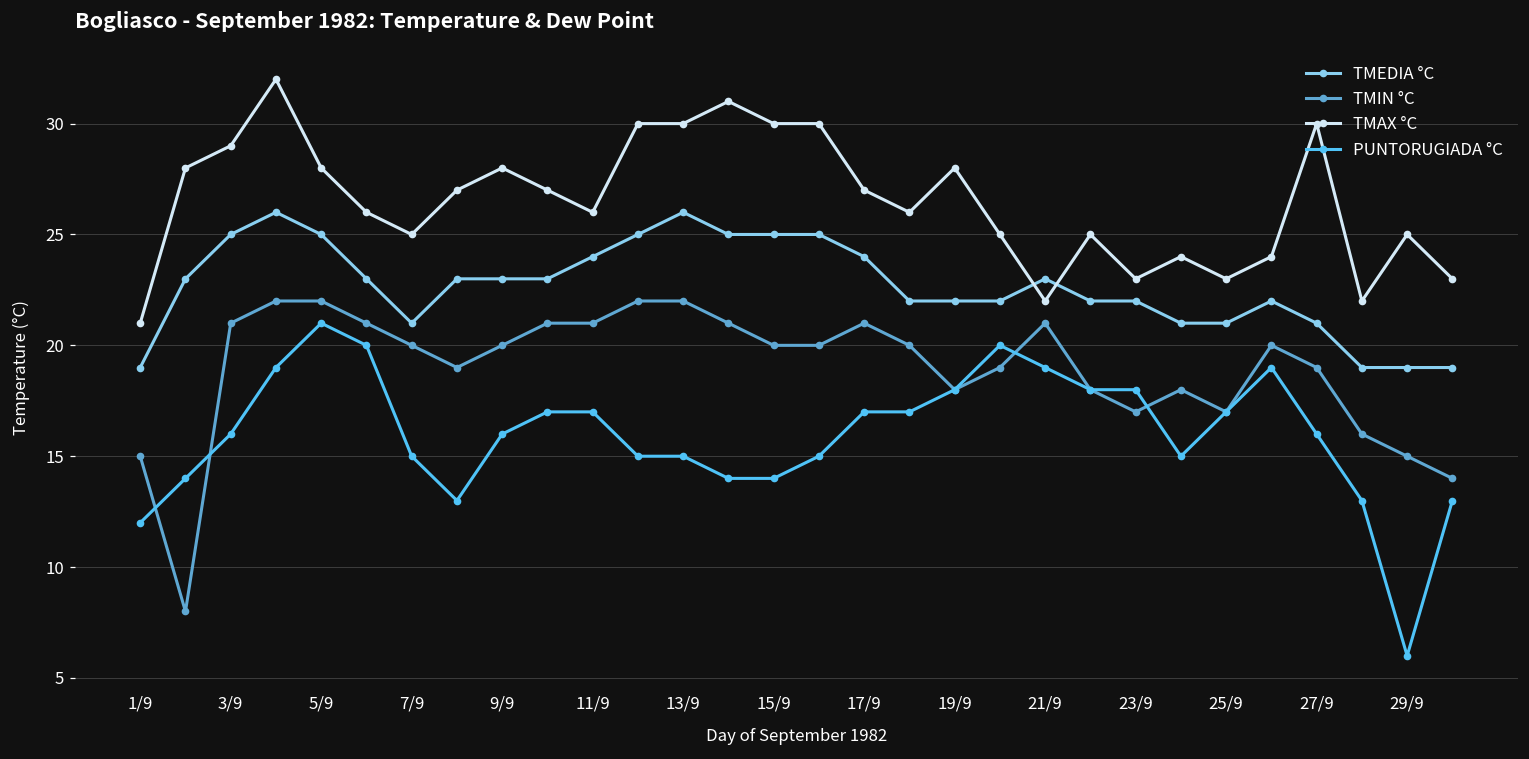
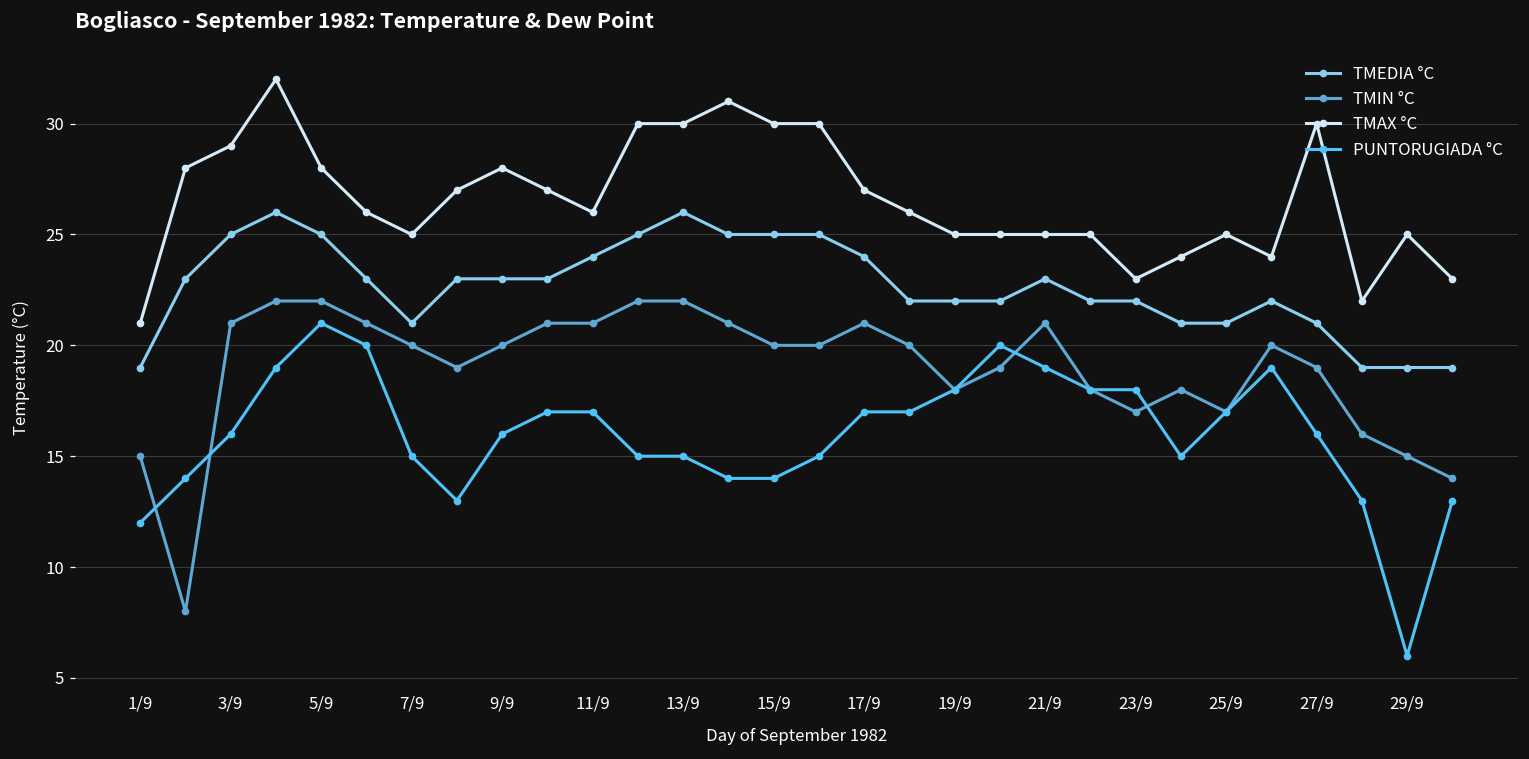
TMAX °C, 19/9: 28 -> 25
TMAX °C, 21/9: 22 -> 25
TMAX °C, 25/9: 23 -> 25
